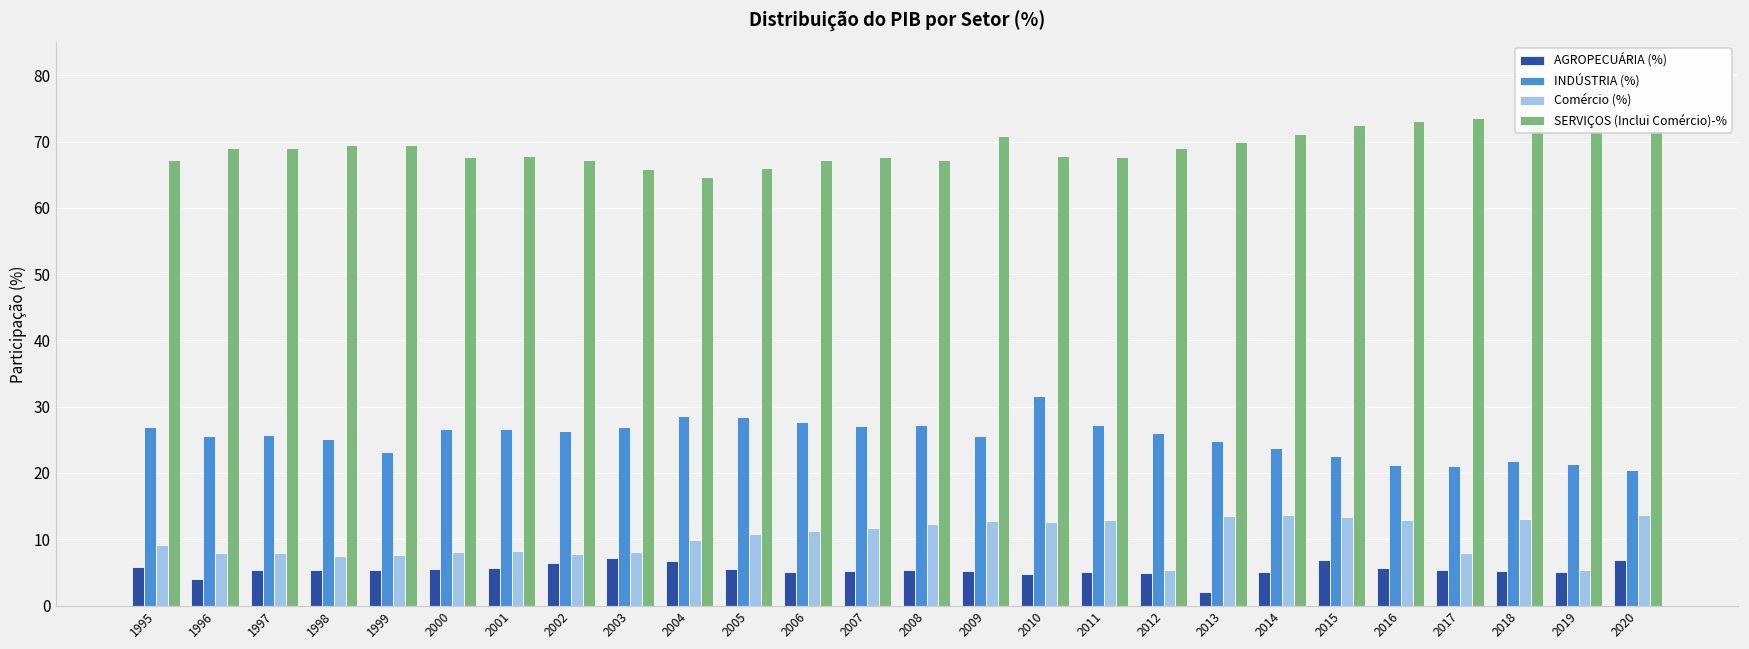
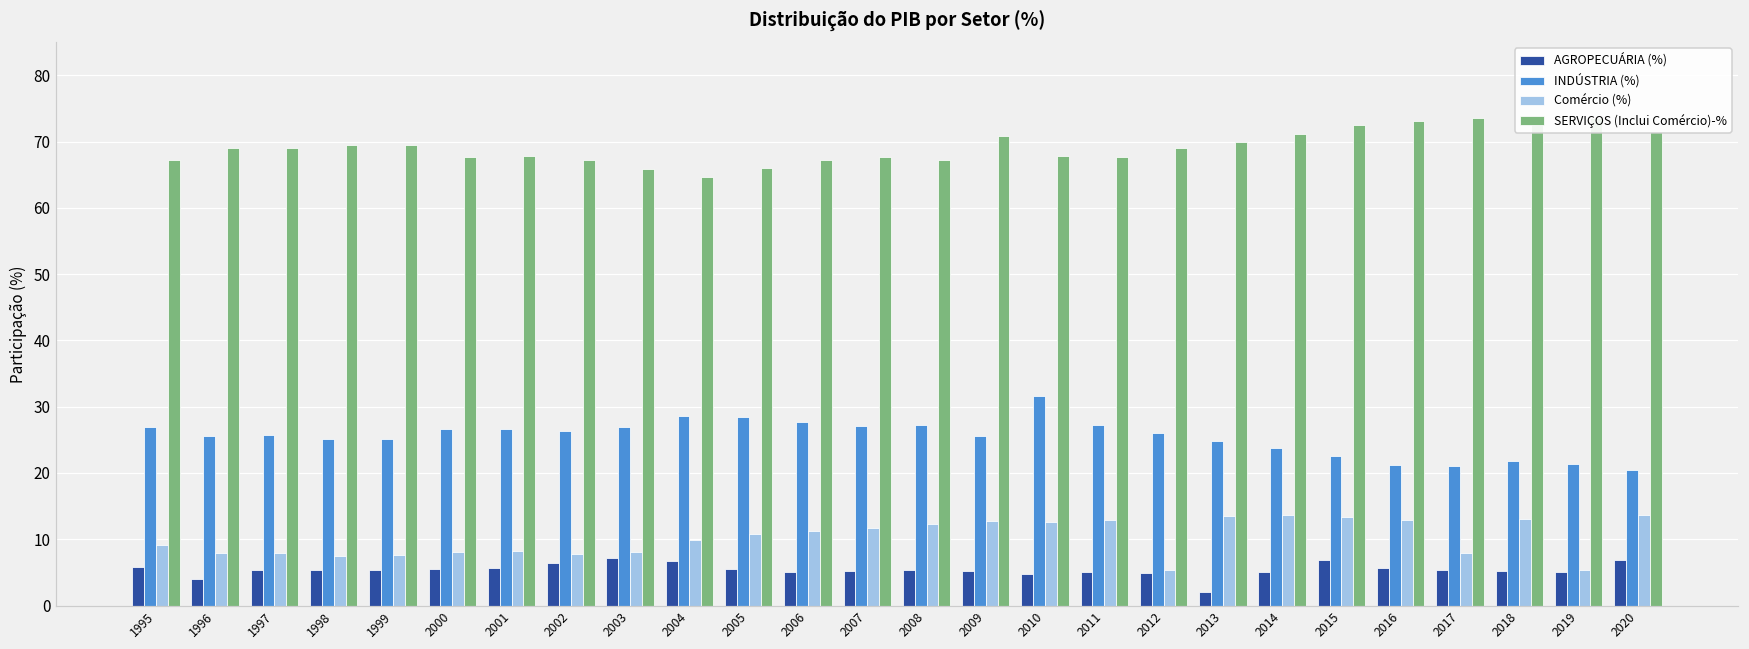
INDÚSTRIA (%), 1999: 23 -> 25
